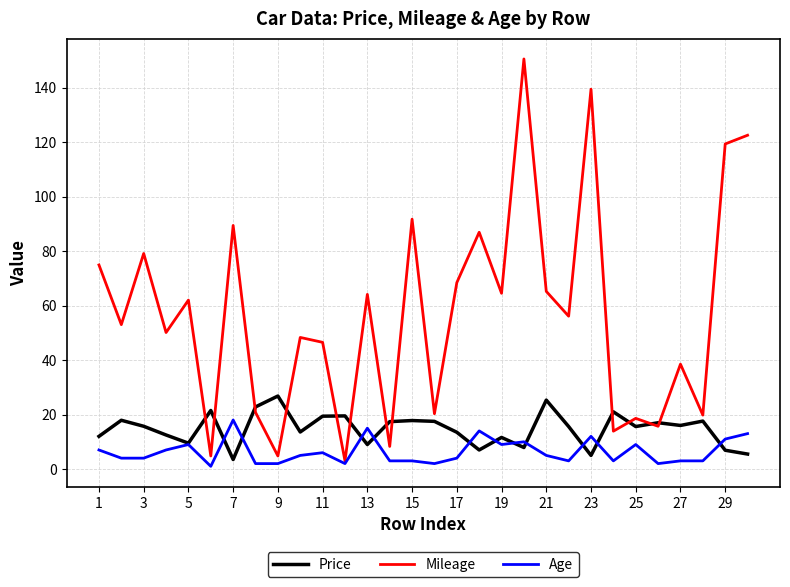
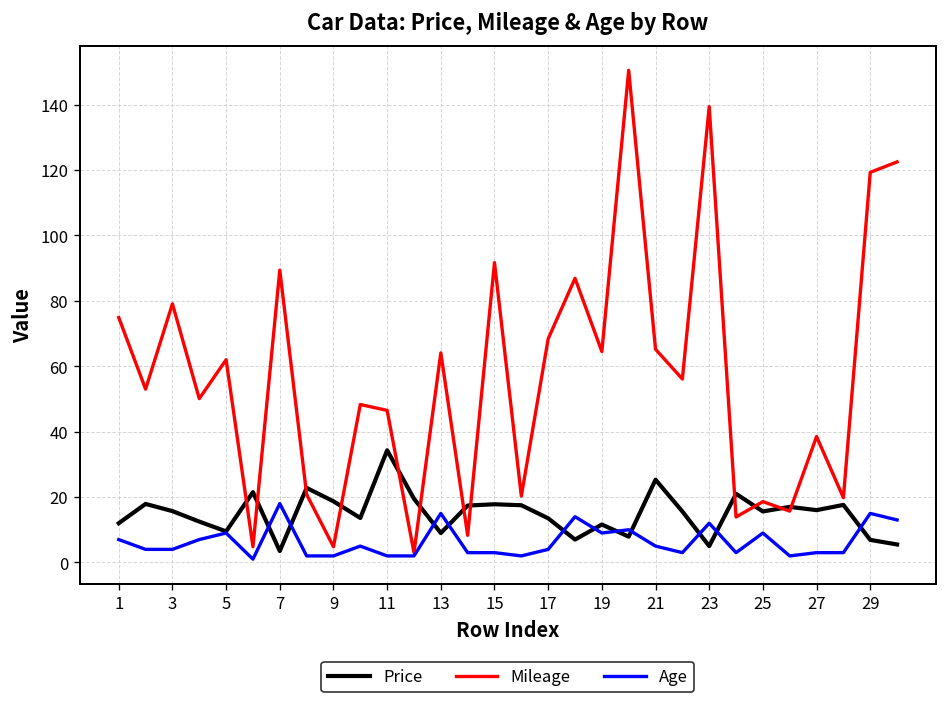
Price, 9: 27 -> 19
Price, 11: 19 -> 34
Age, 11: 6 -> 2
Age, 29: 11 -> 15
